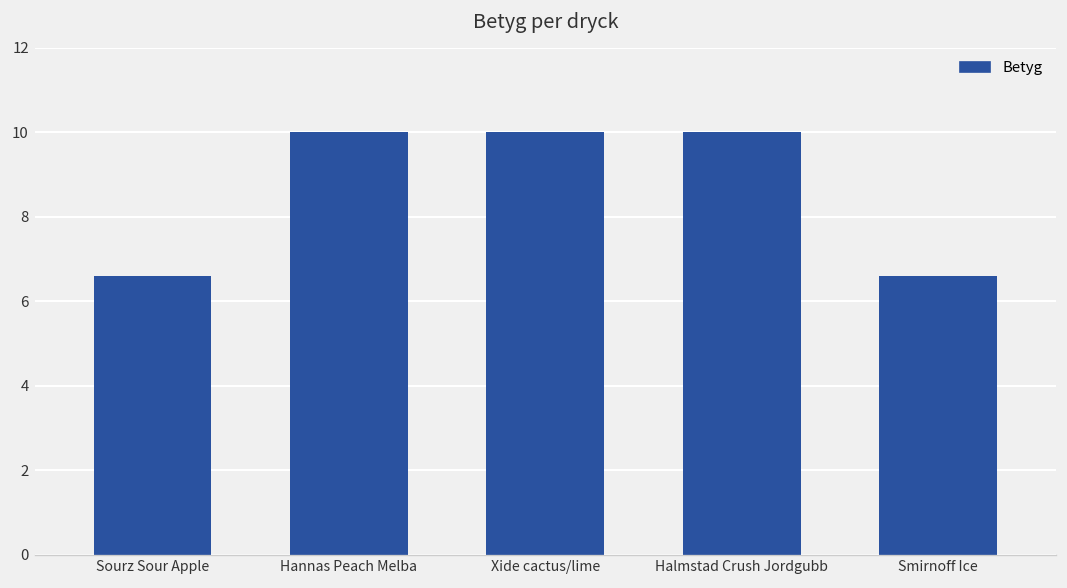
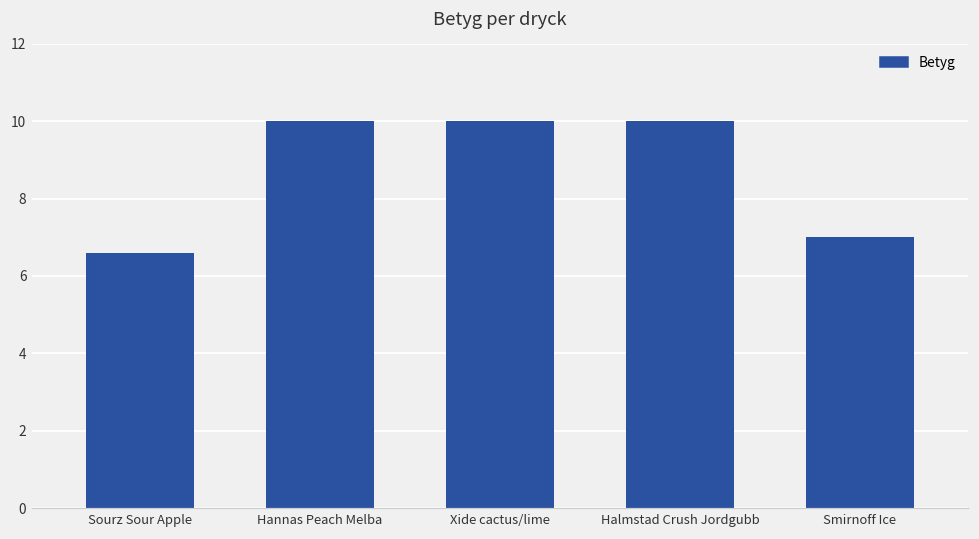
Smirnoff Ice: 6.6 -> 7.0
